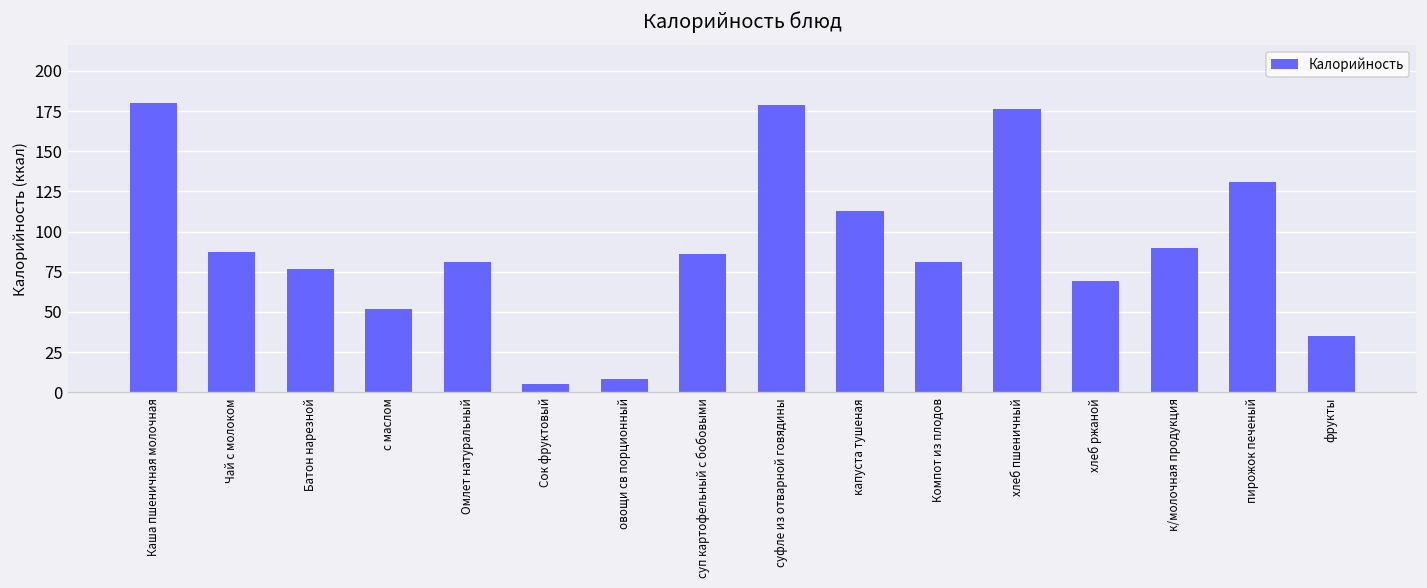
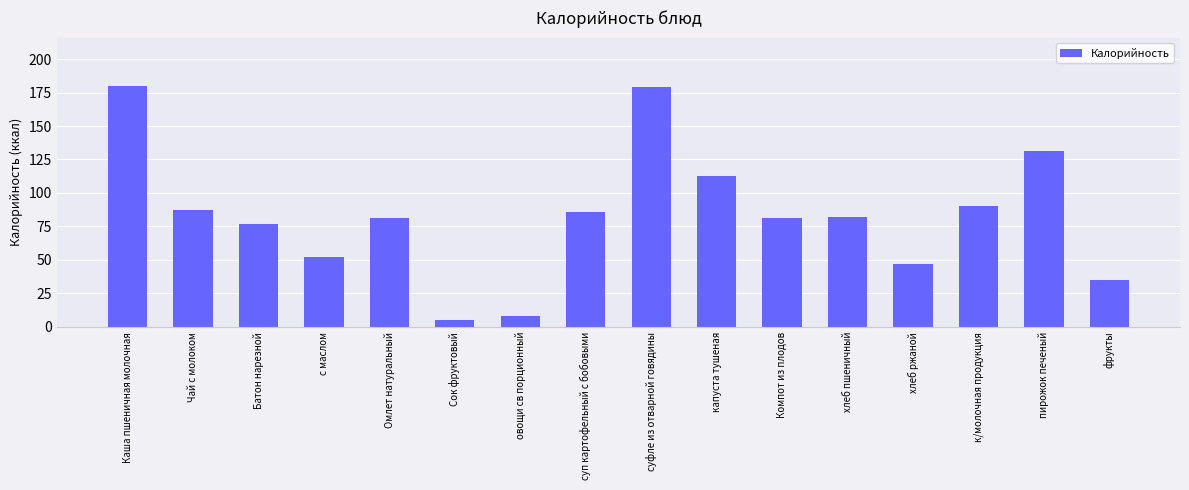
хлеб пшеничный: 176 -> 82
хлеб ржаной: 69 -> 47
